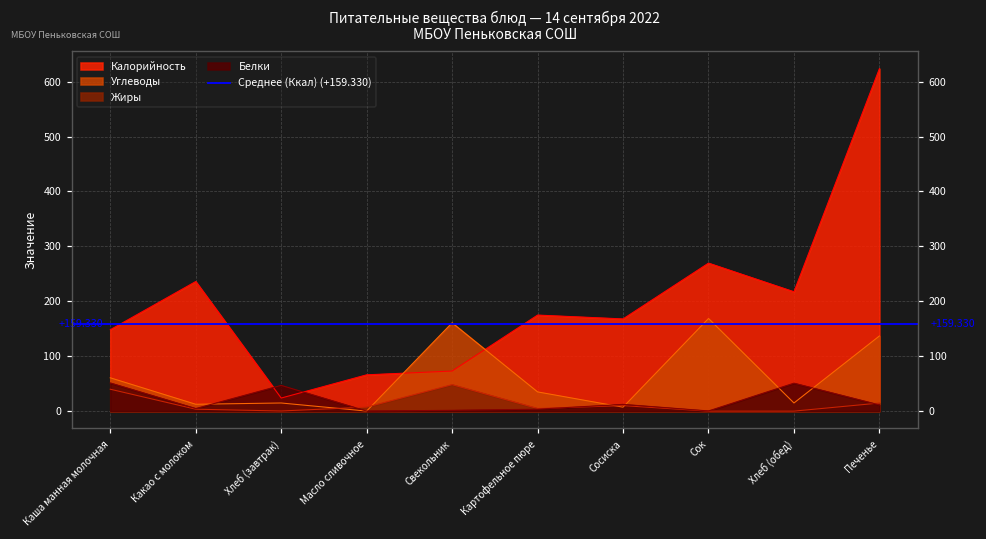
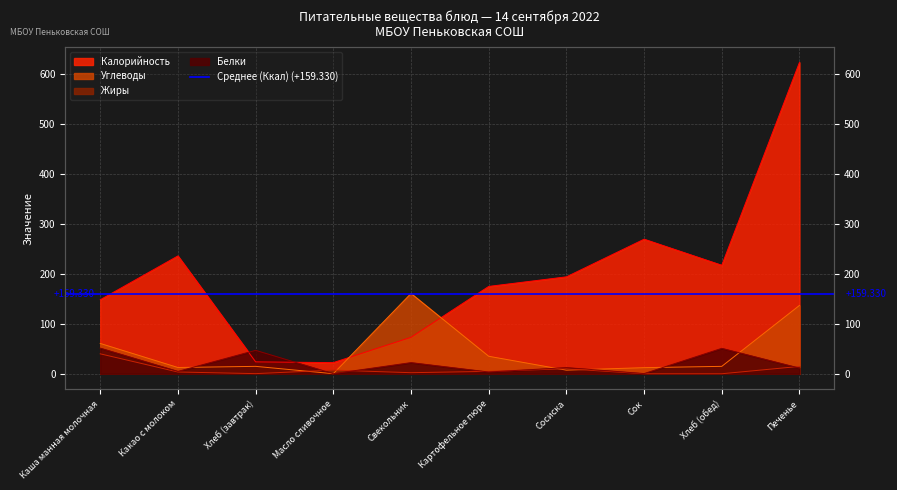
Калорийность, Масло сливочное: 70 -> 20
Жиры, Свекольник: 50 -> 0
Белки, Свекольник: 0 -> 20
Калорийность, Сосиска: 170 -> 190
Углеводы, Сок: 170 -> 10
